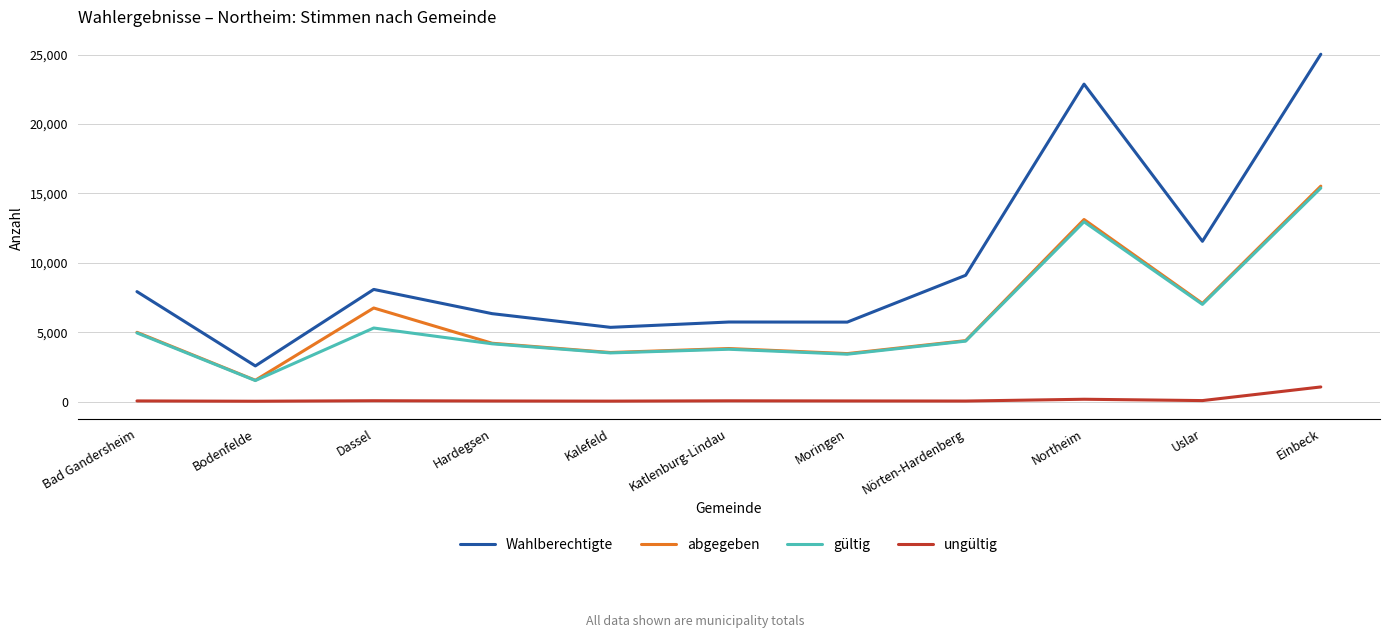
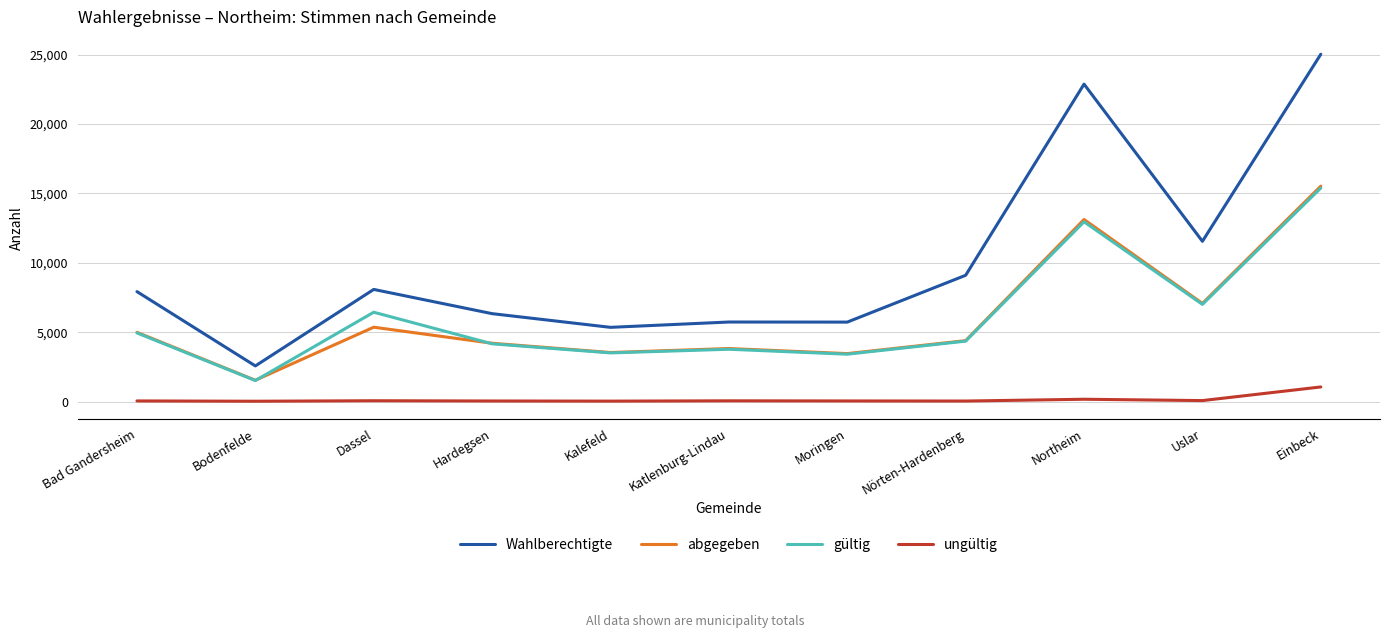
abgegeben, Dassel: 6,700 -> 5,400
gültig, Dassel: 5,300 -> 6,400
